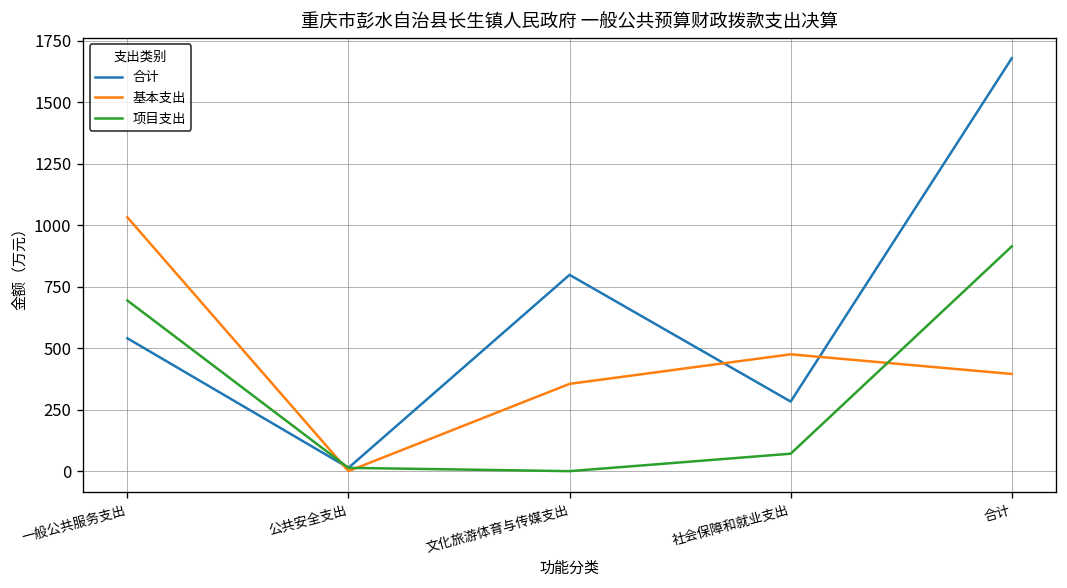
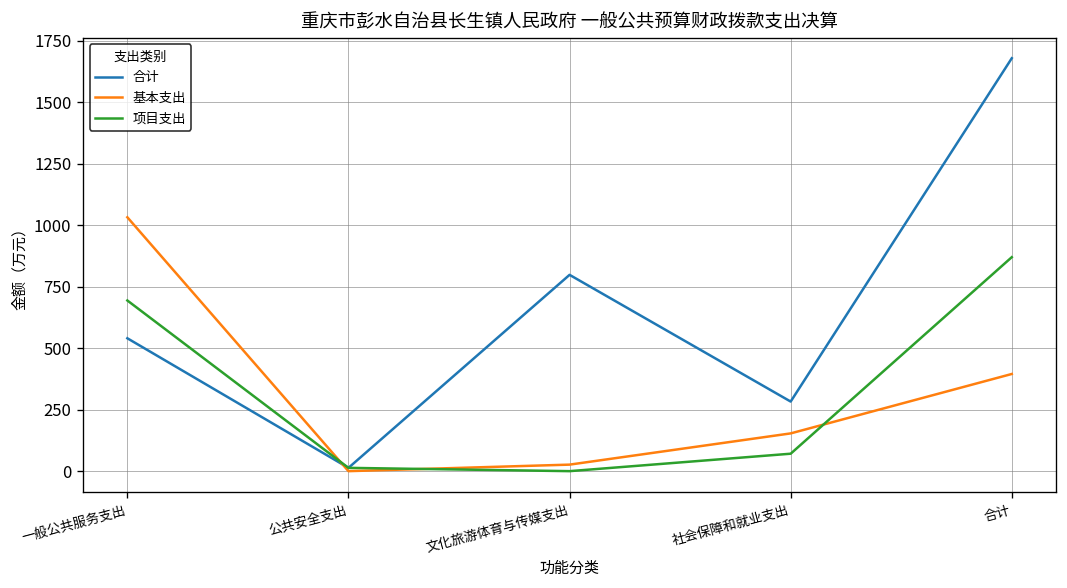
基本支出, 文化旅游体育与传媒支出: 350 -> 30
基本支出, 社会保障和就业支出: 480 -> 150
项目支出, 合计: 910 -> 870
